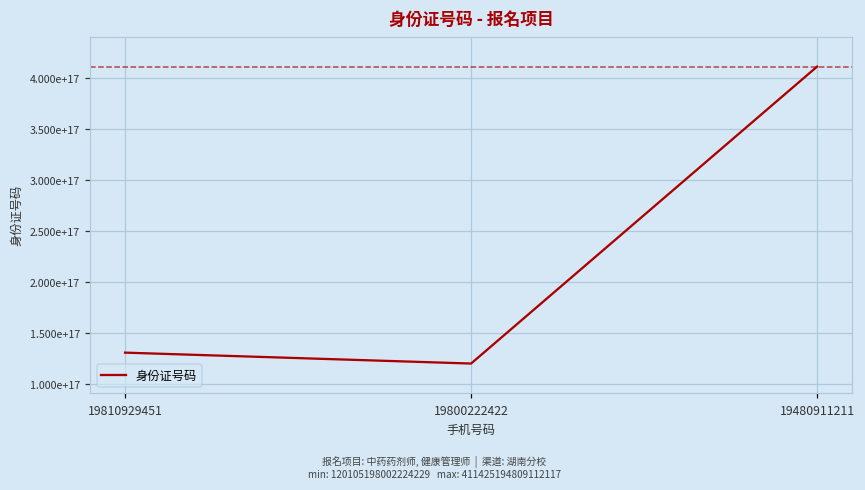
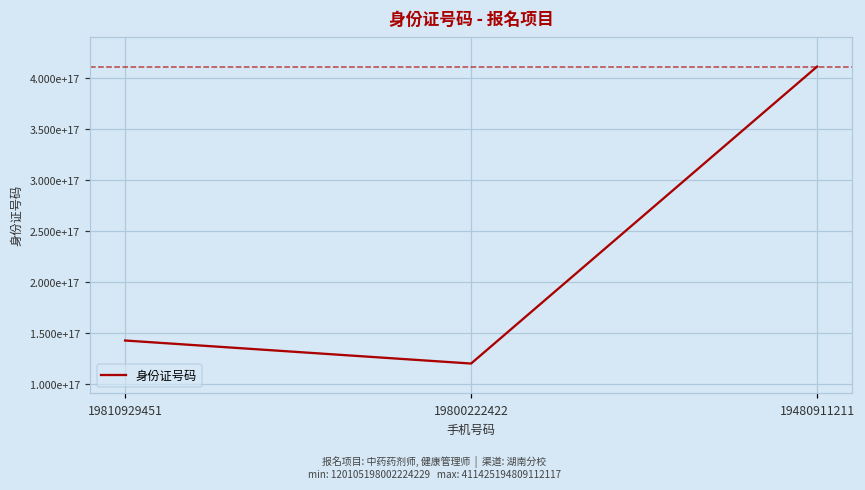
19810929451: 130000000000000000 -> 140000000000000000
